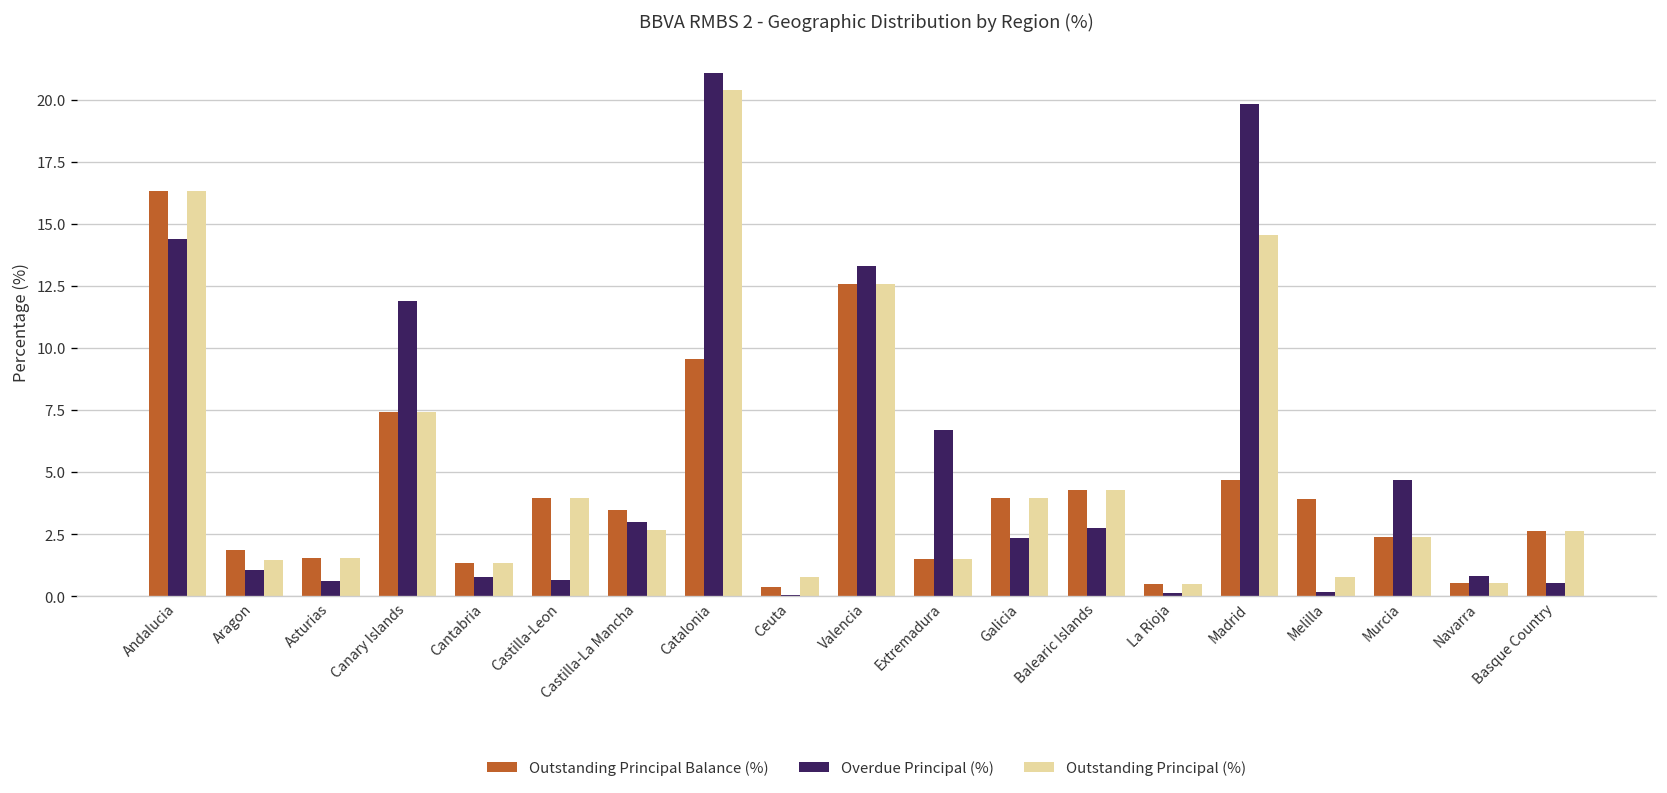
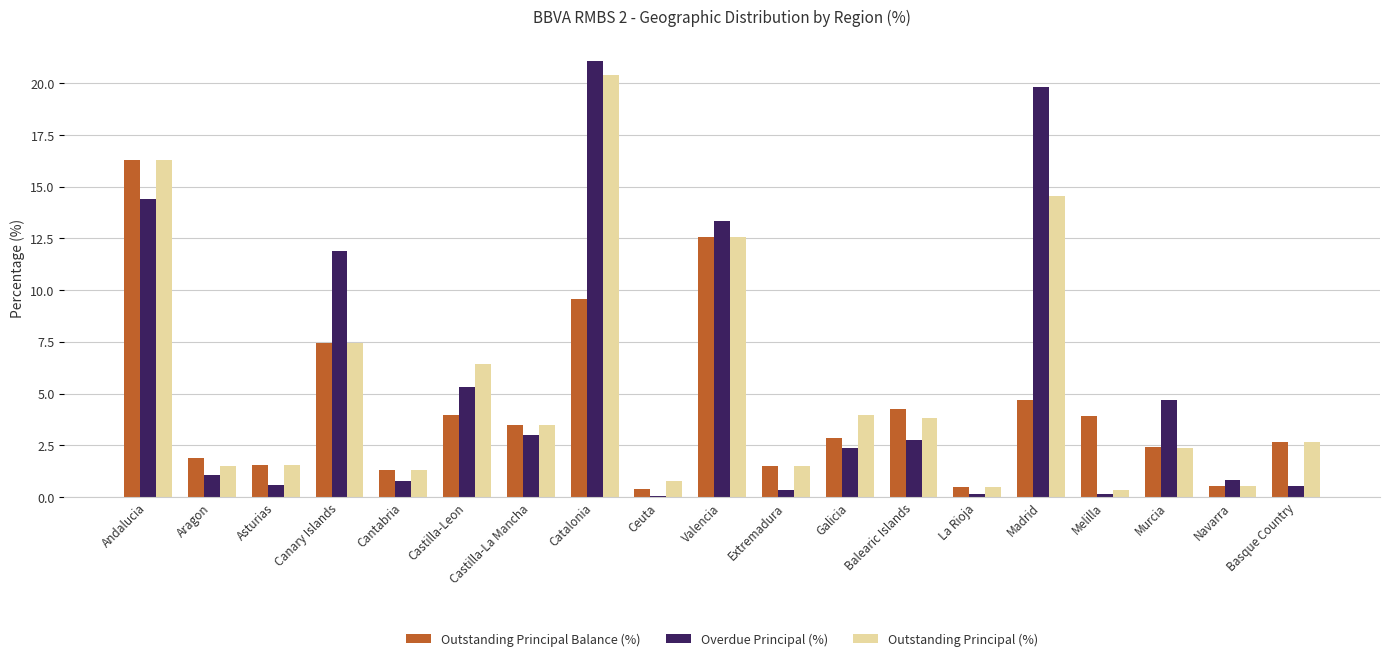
Overdue Principal (%), Castilla-Leon: 0.7 -> 5.3
Outstanding Principal (%), Castilla-Leon: 4.0 -> 6.4
Outstanding Principal (%), Castilla-La Mancha: 2.7 -> 3.5
Overdue Principal (%), Extremadura: 6.7 -> 0.3
Outstanding Principal Balance (%), Galicia: 4.0 -> 2.8
Outstanding Principal (%), Balearic Islands: 4.3 -> 3.8
Outstanding Principal (%), Melilla: 0.8 -> 0.3
